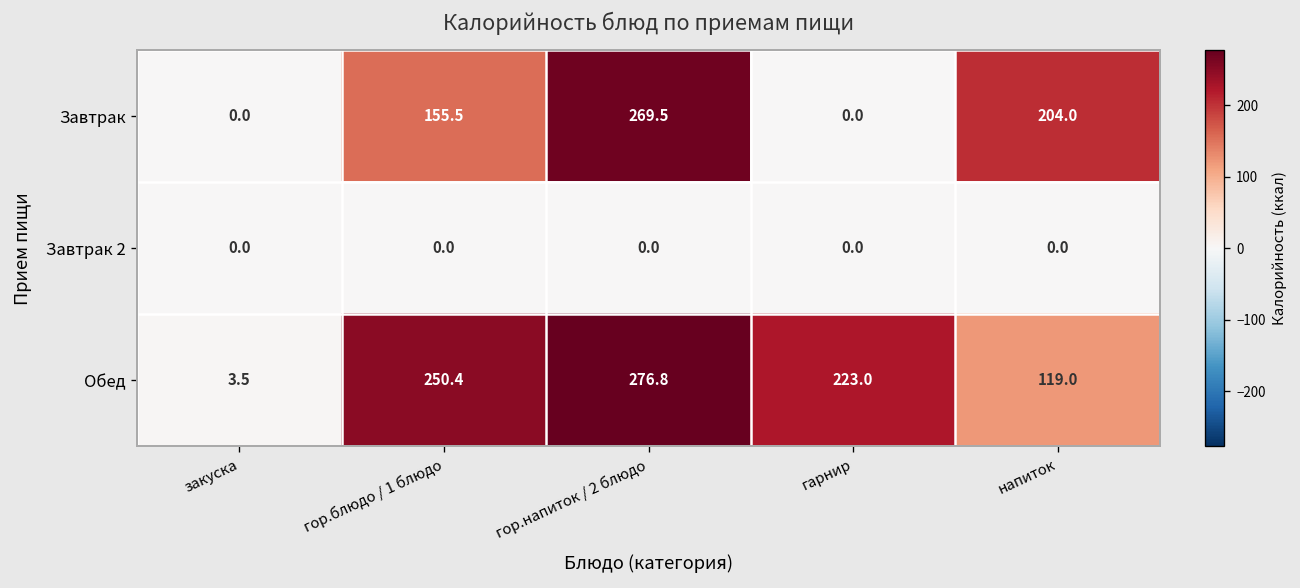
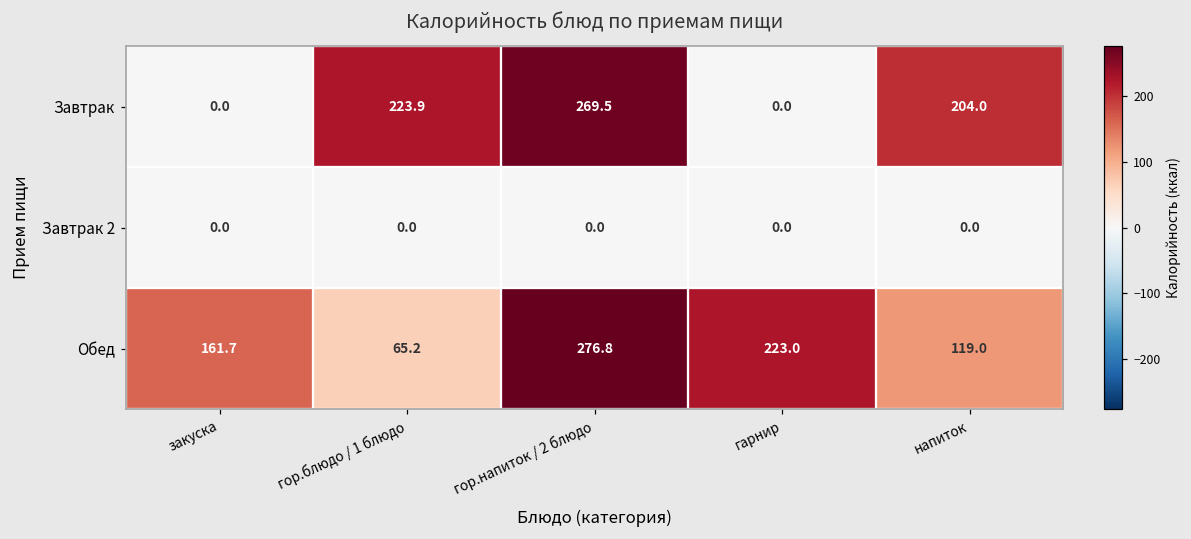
Завтрак, гор.блюдо / 1 блюдо: 155.5 -> 223.9
Обед, закуска: 3.5 -> 161.7
Обед, гор.блюдо / 1 блюдо: 250.4 -> 65.2
